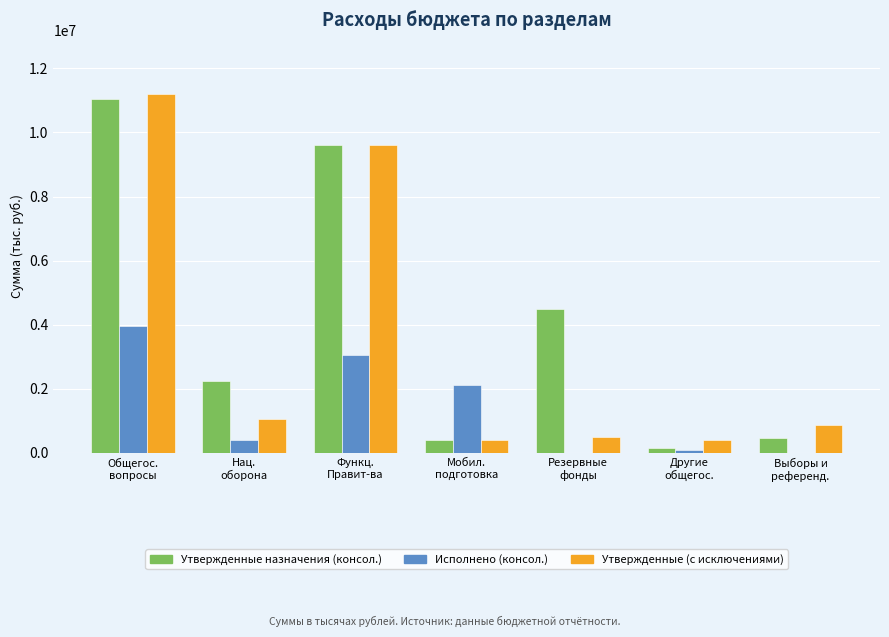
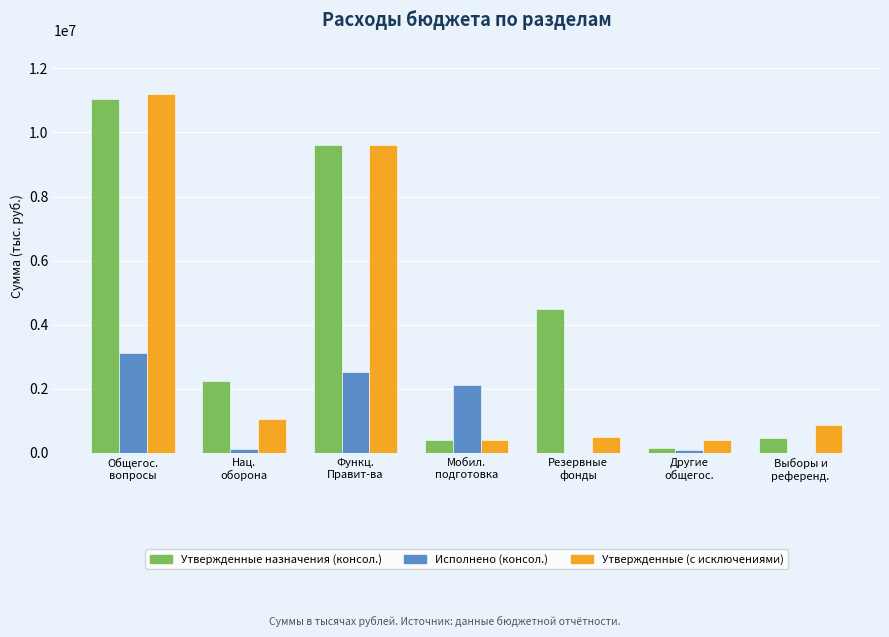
Исполнено (консол.), Общегос. вопросы: 4000000 -> 3100000
Исполнено (консол.), Нац. оборона: 400000 -> 100000
Исполнено (консол.), Функц. Правит-ва: 3100000 -> 2500000
